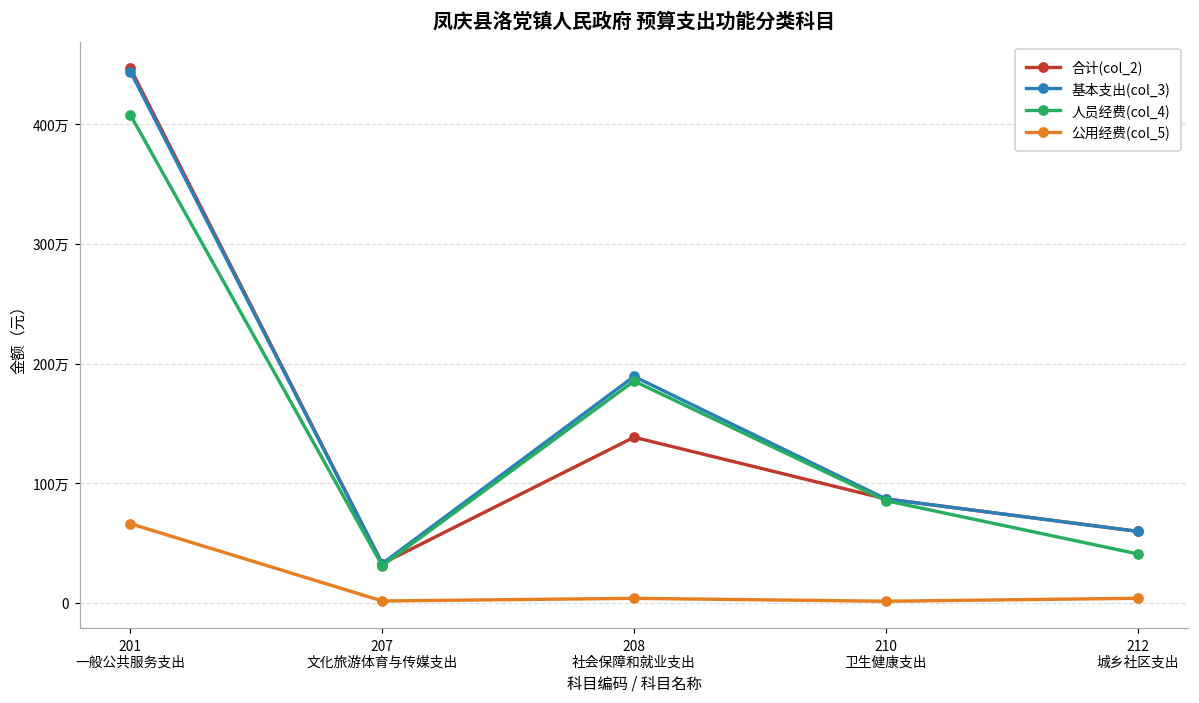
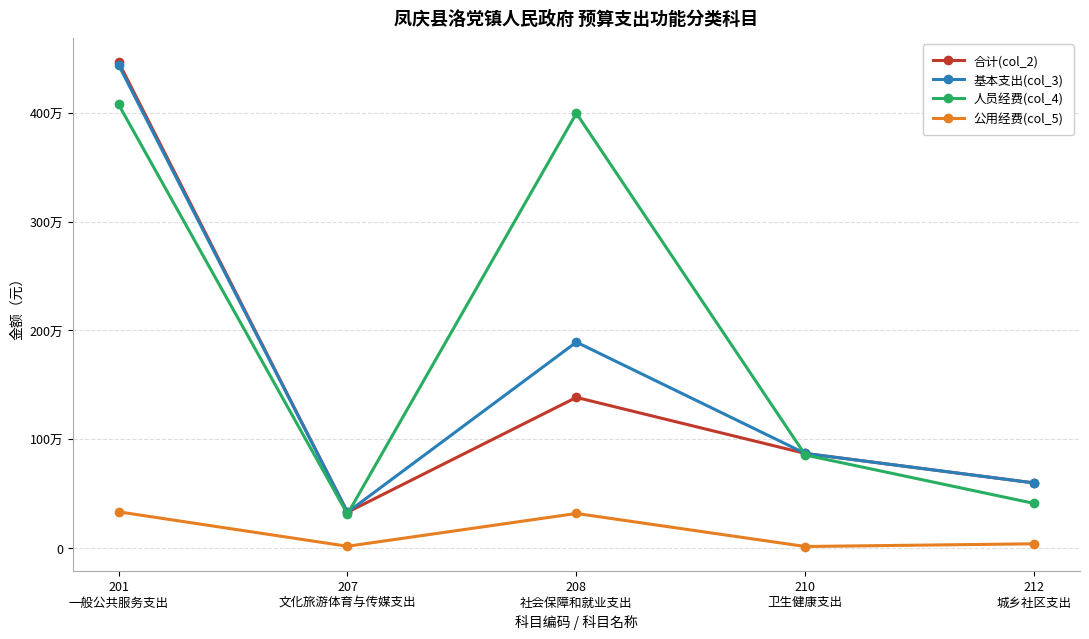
公用经费(col_5), 201 一般公共服务支出: 66万 -> 33万
人员经费(col_4), 208 社会保障和就业支出: 185万 -> 399万
公用经费(col_5), 208 社会保障和就业支出: 4万 -> 32万
